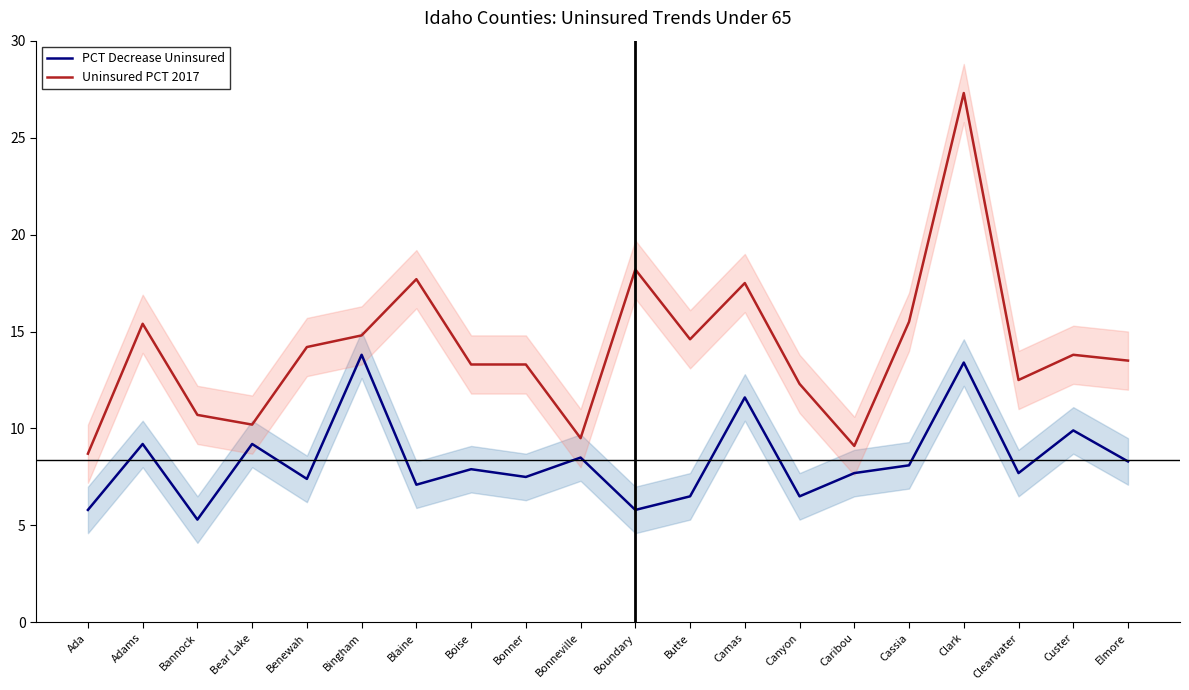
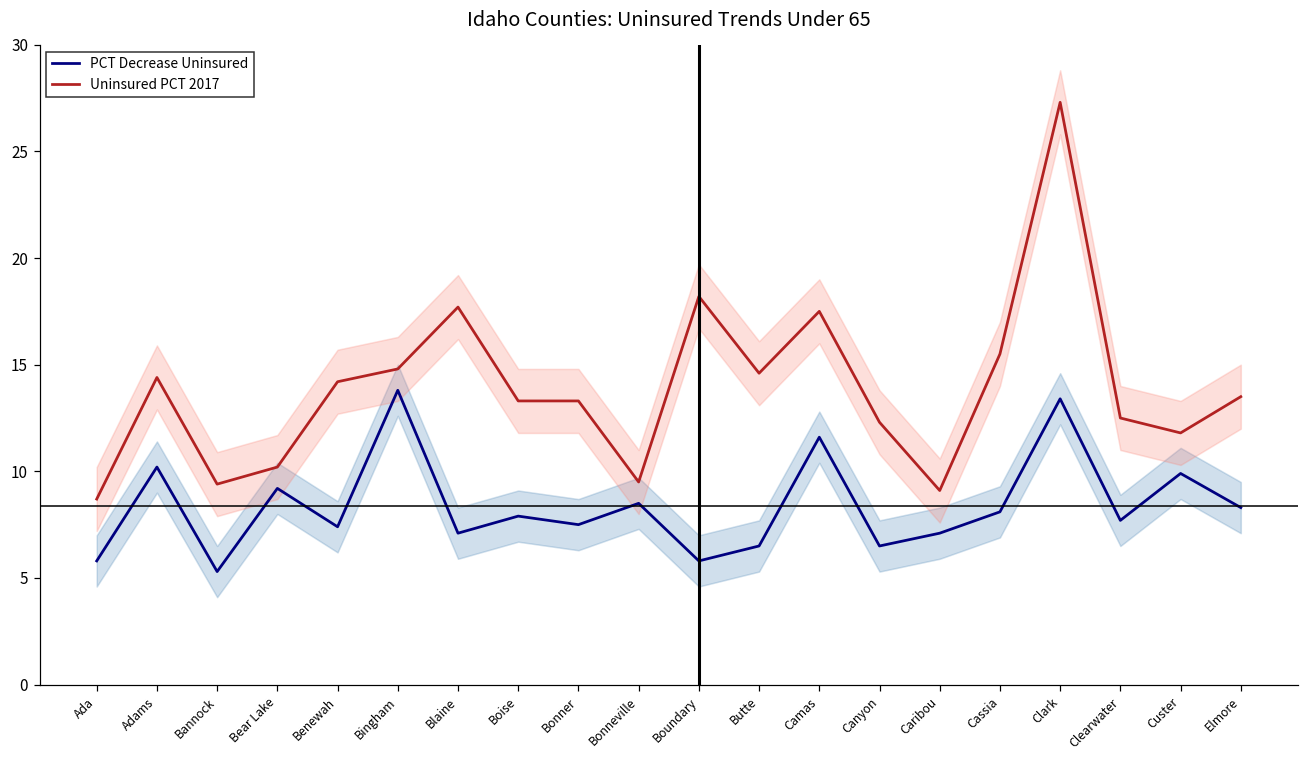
PCT Decrease Uninsured, Adams: 9.2 -> 10.2
Uninsured PCT 2017, Adams: 15.4 -> 14.4
Uninsured PCT 2017, Bannock: 10.7 -> 9.4
PCT Decrease Uninsured, Caribou: 7.7 -> 7.1
Uninsured PCT 2017, Custer: 13.8 -> 11.8
